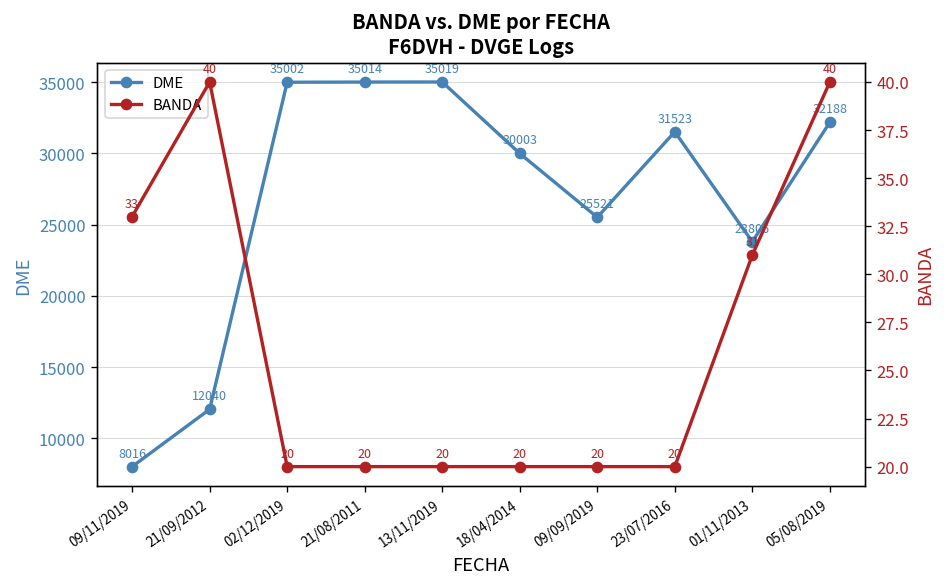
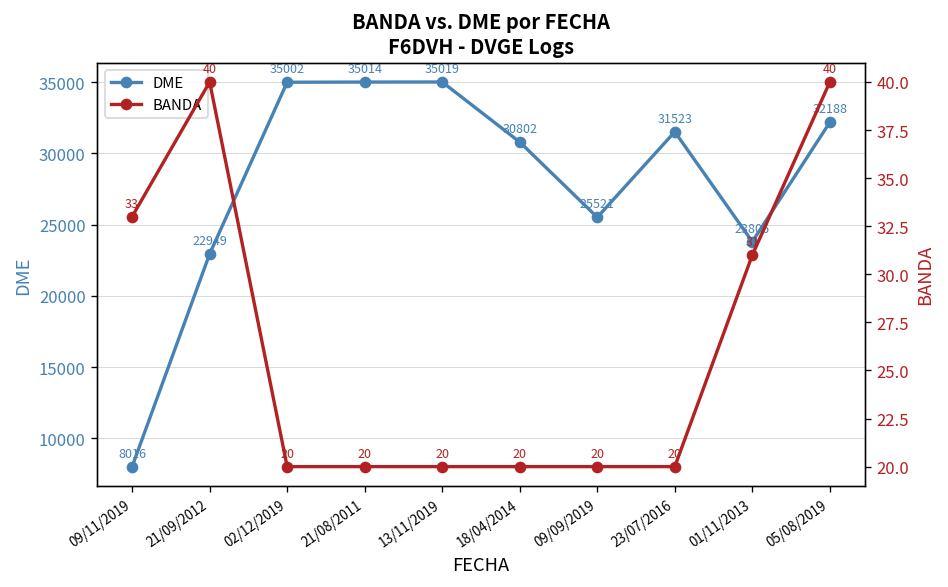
DME, 21/09/2012: 12040 -> 22949
DME, 18/04/2014: 30003 -> 30802
